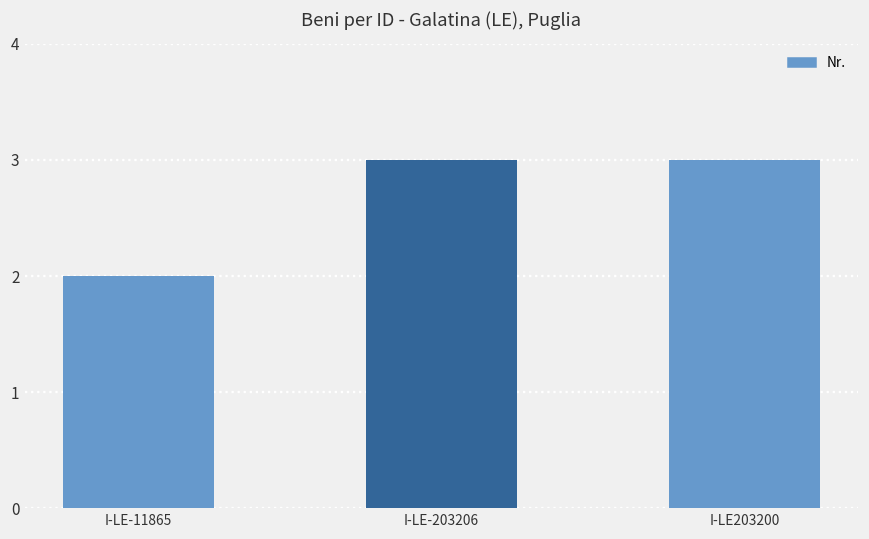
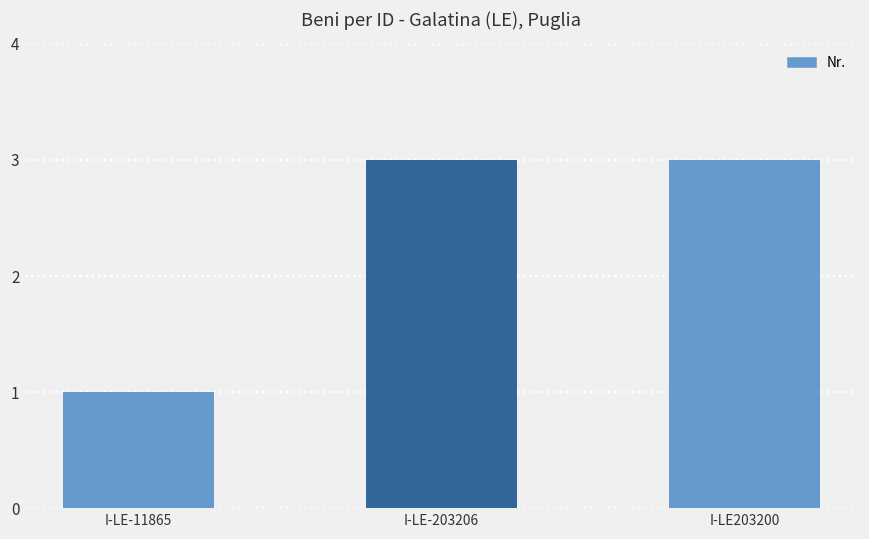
I-LE-11865: 2 -> 1
